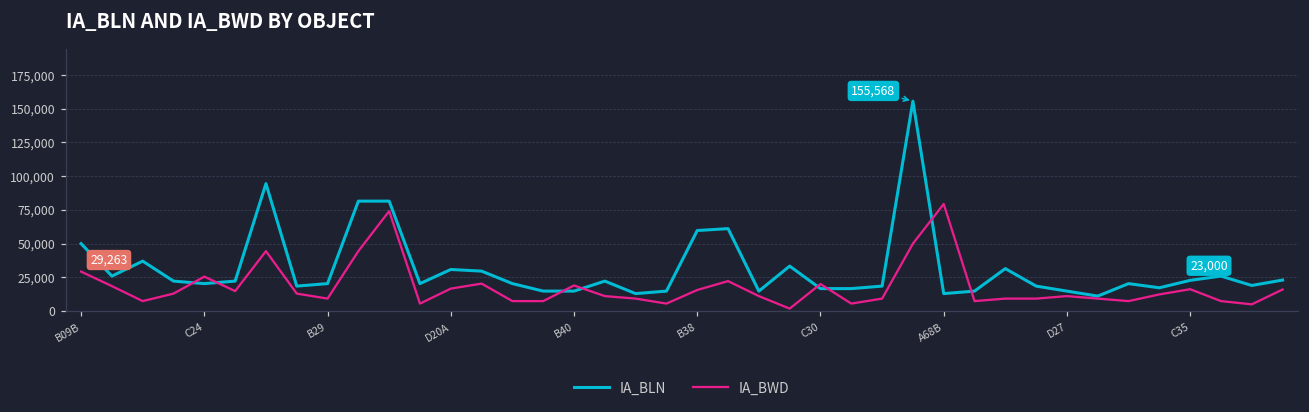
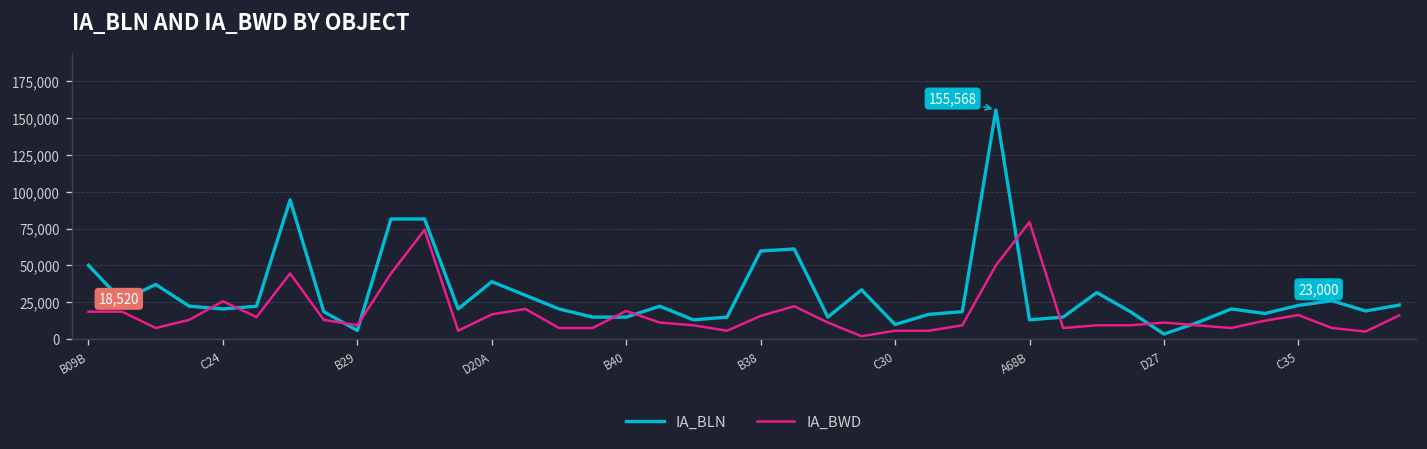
IA_BWD, B09B: 29,263 -> 18,520
IA_BLN, B29: 20,000 -> 6,000
IA_BLN, D20A: 31,000 -> 39,000
IA_BLN, C30: 17,000 -> 10,000
IA_BWD, C30: 20,000 -> 6,000
IA_BLN, D27: 15,000 -> 3,000
